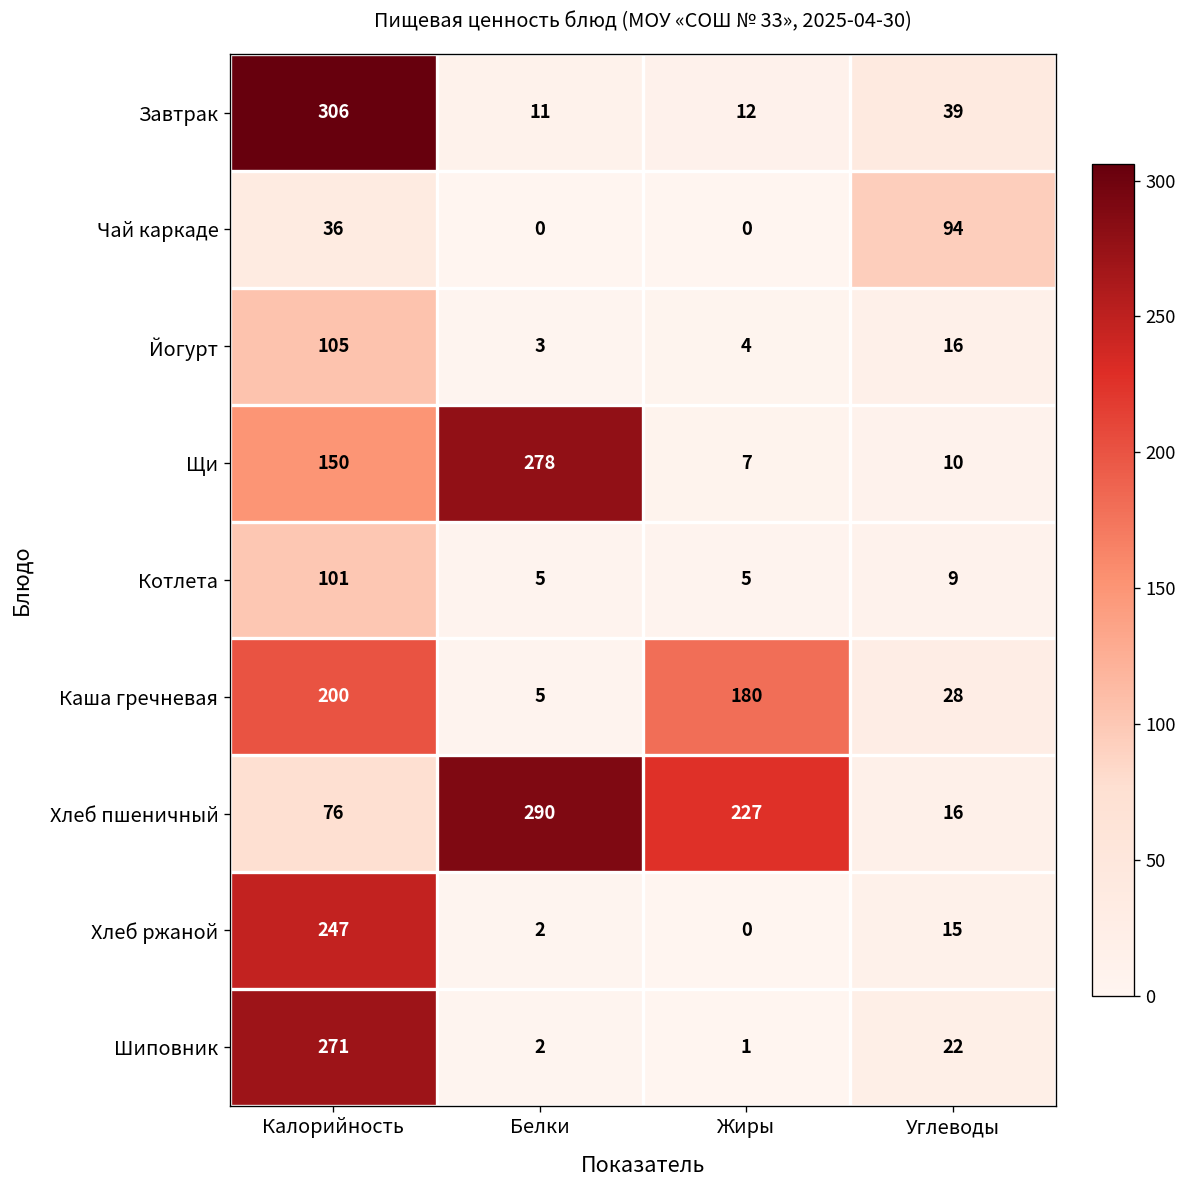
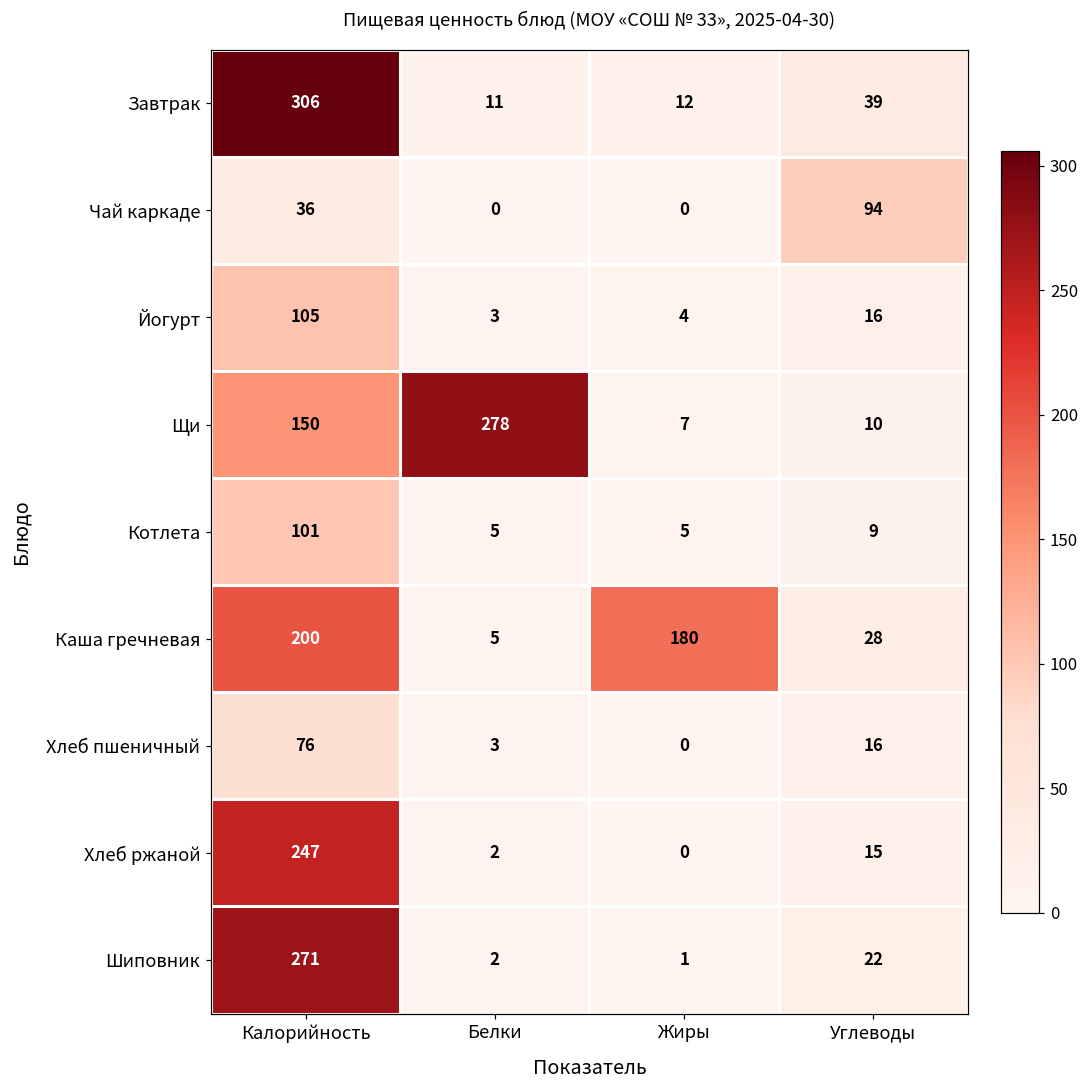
Хлеб пшеничный, Белки: 290 -> 3
Хлеб пшеничный, Жиры: 227 -> 0
